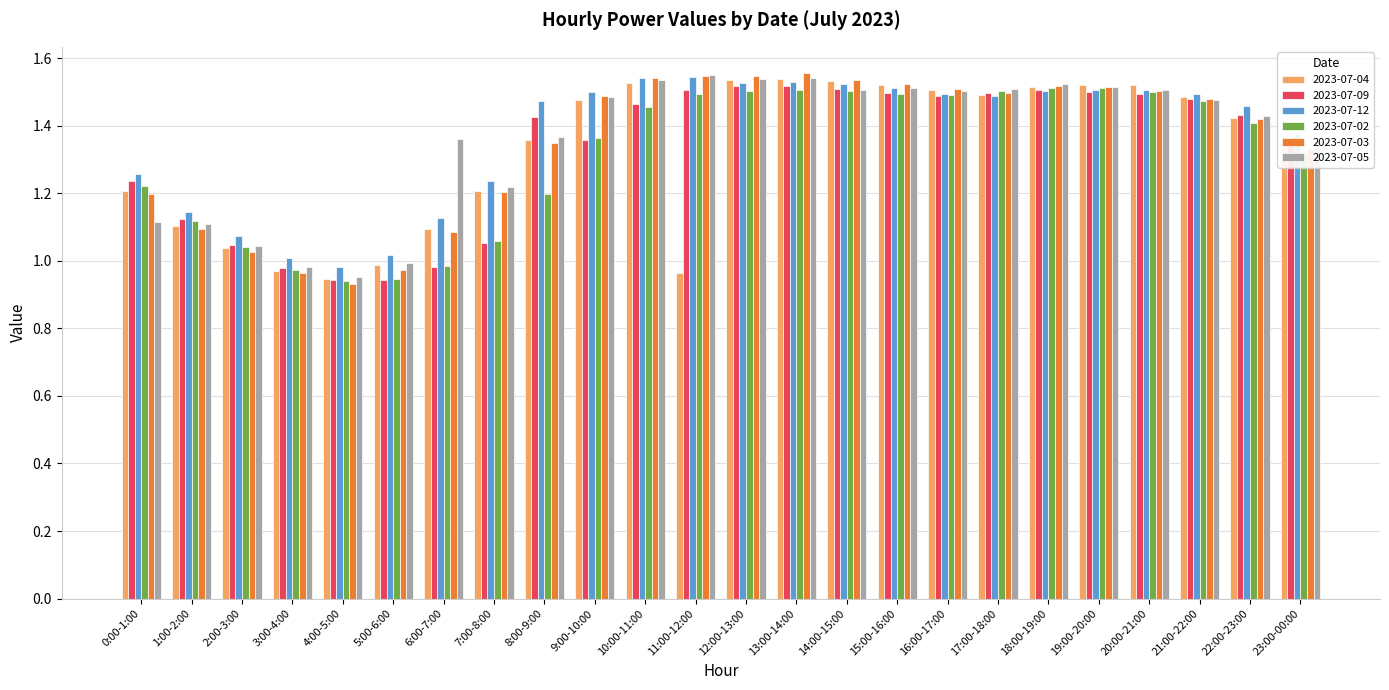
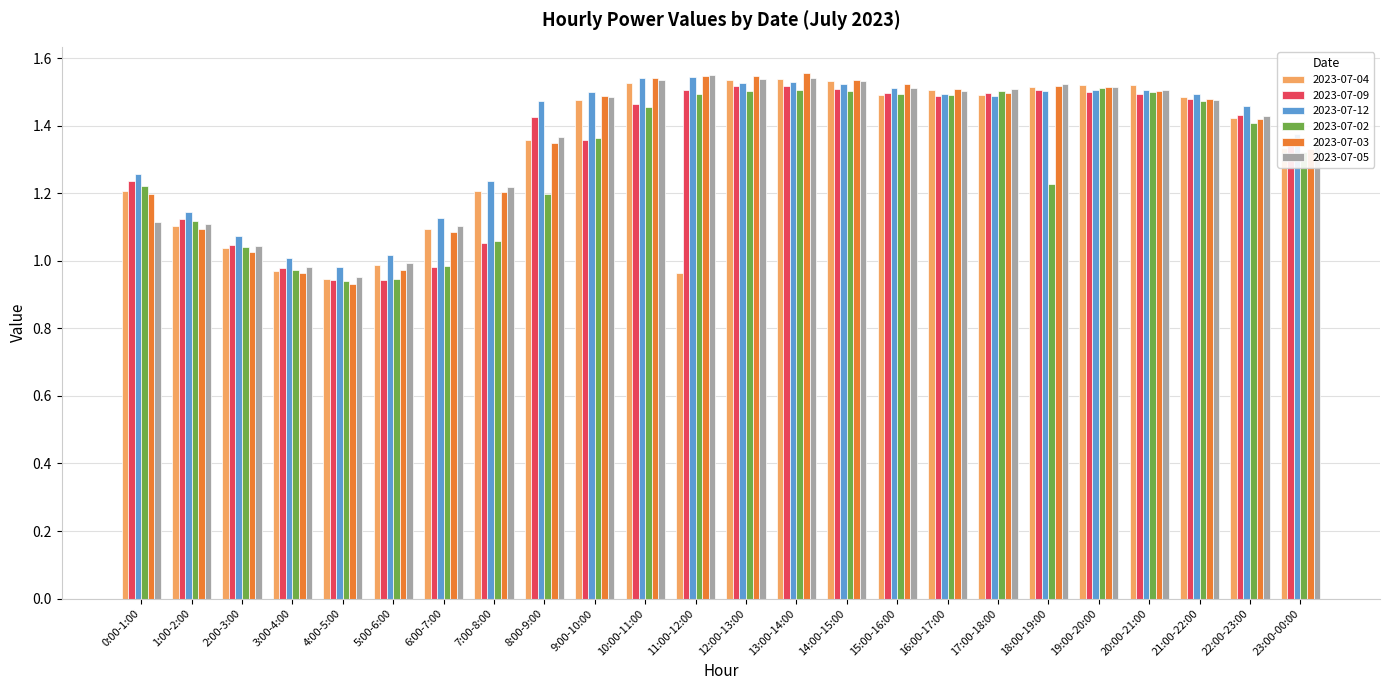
2023-07-05, 6:00-7:00: 1.36 -> 1.10
2023-07-05, 14:00-15:00: 1.51 -> 1.53
2023-07-04, 15:00-16:00: 1.52 -> 1.49
2023-07-02, 18:00-19:00: 1.51 -> 1.23
